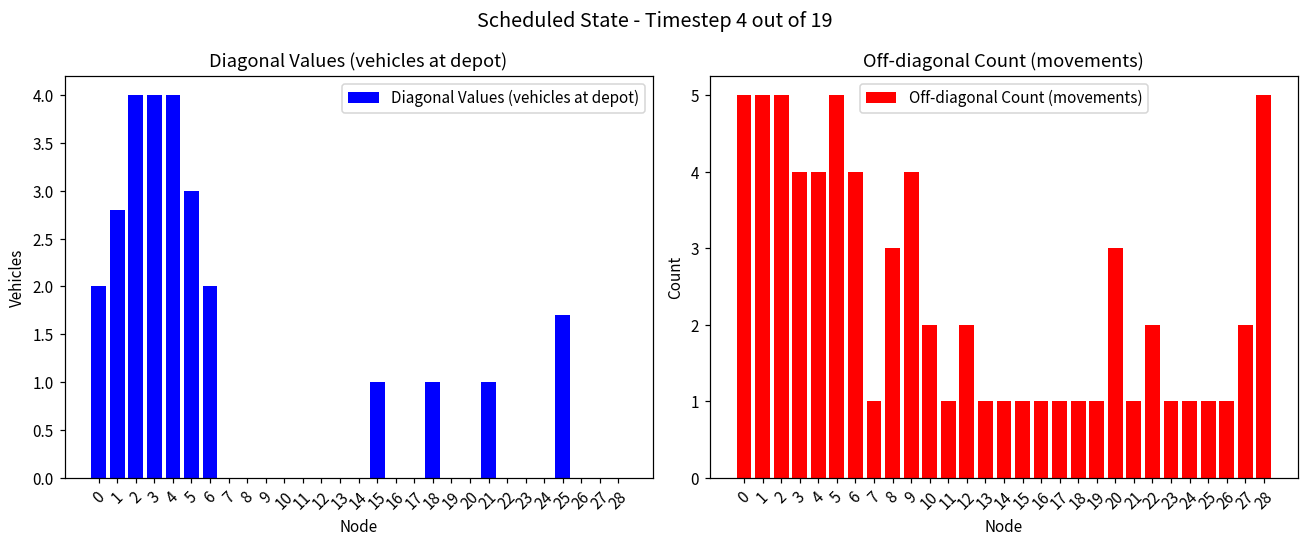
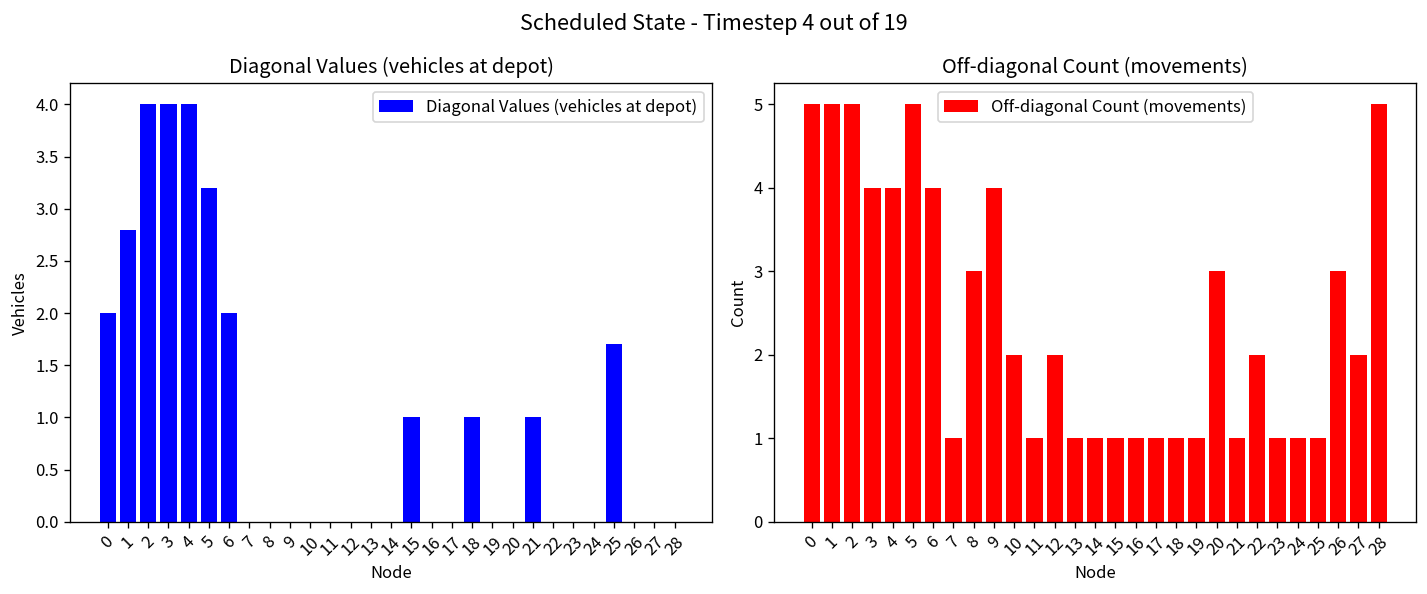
Diagonal Values (vehicles at depot), 5: 3.0 -> 3.2
Off-diagonal Count (movements), 26: 1 -> 3
